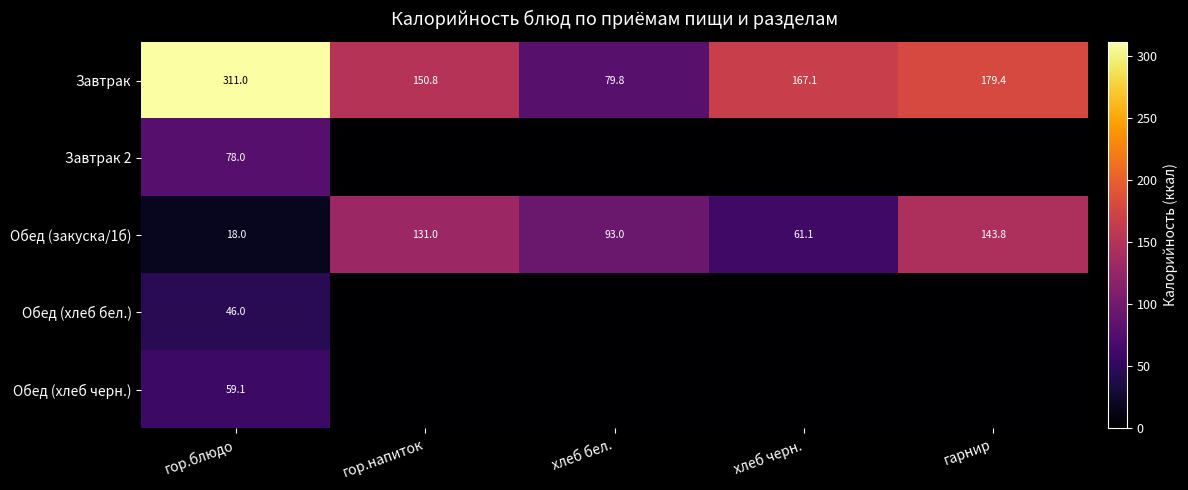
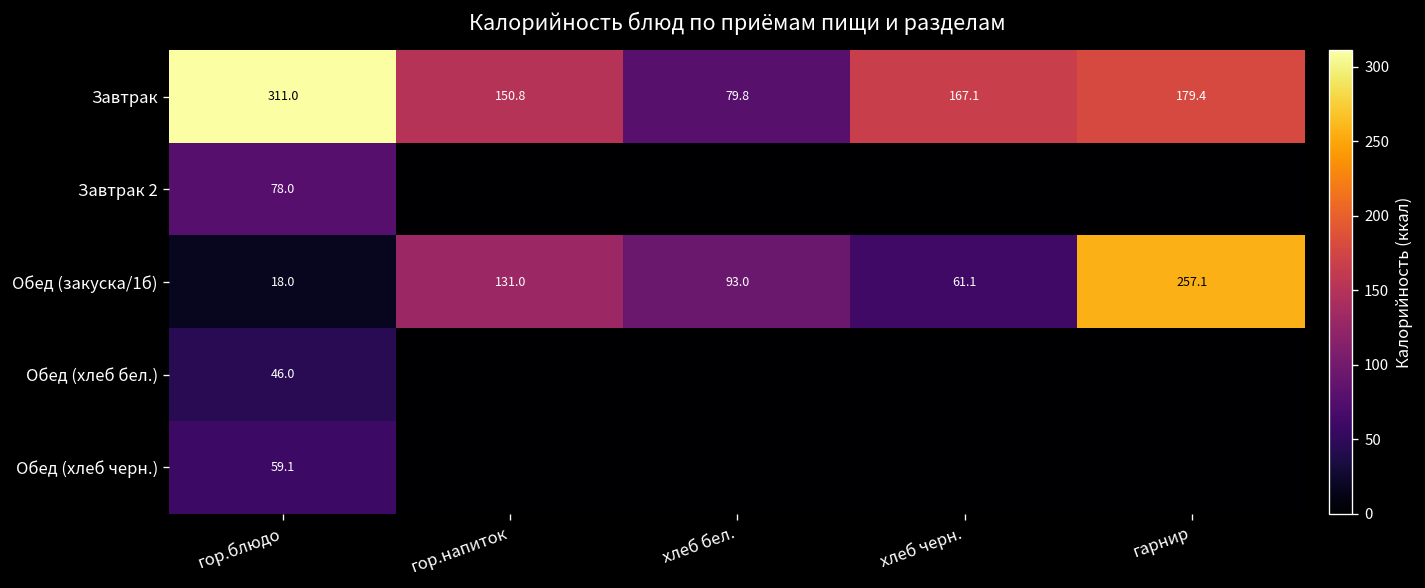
Обед (закуска/1б), гарнир: 143.8 -> 257.1
